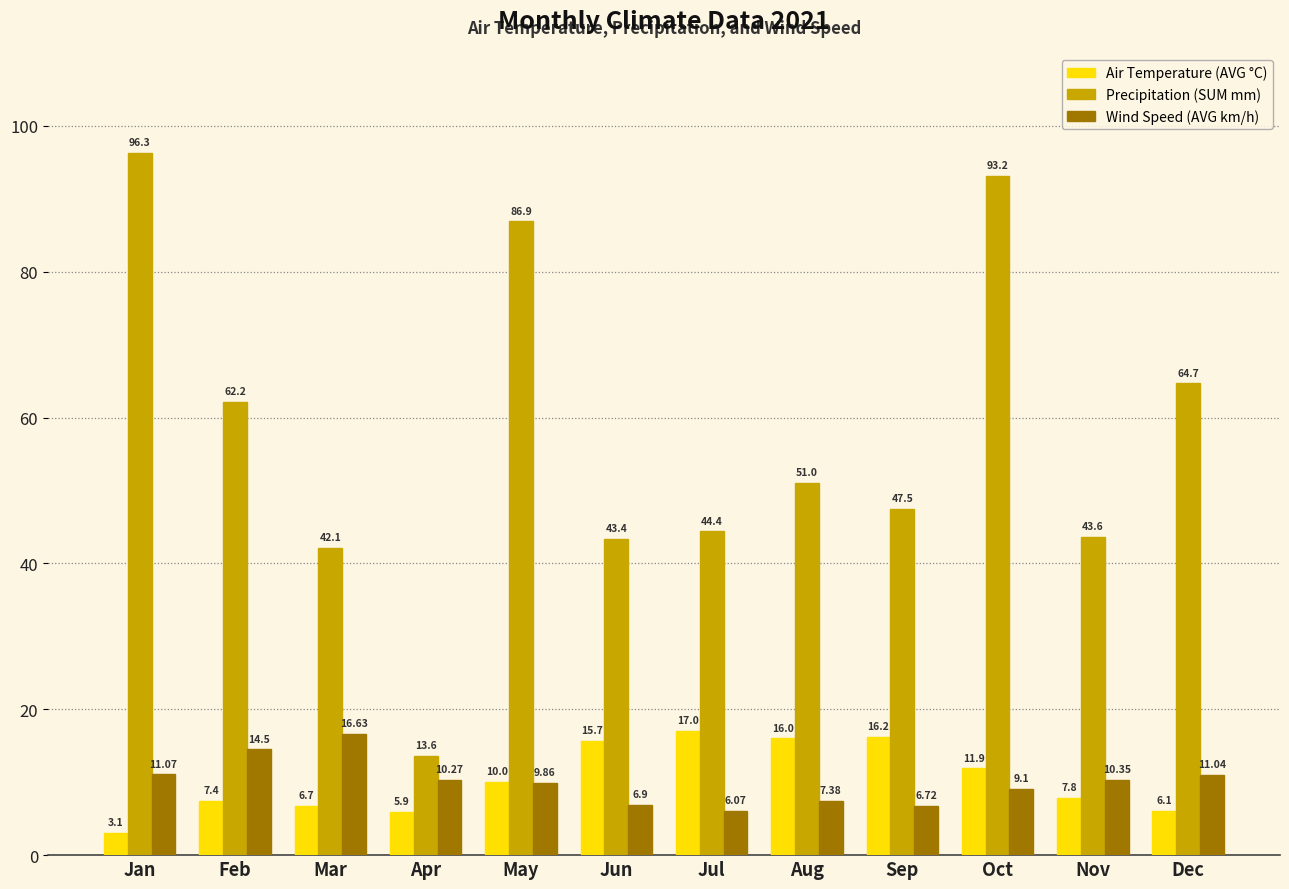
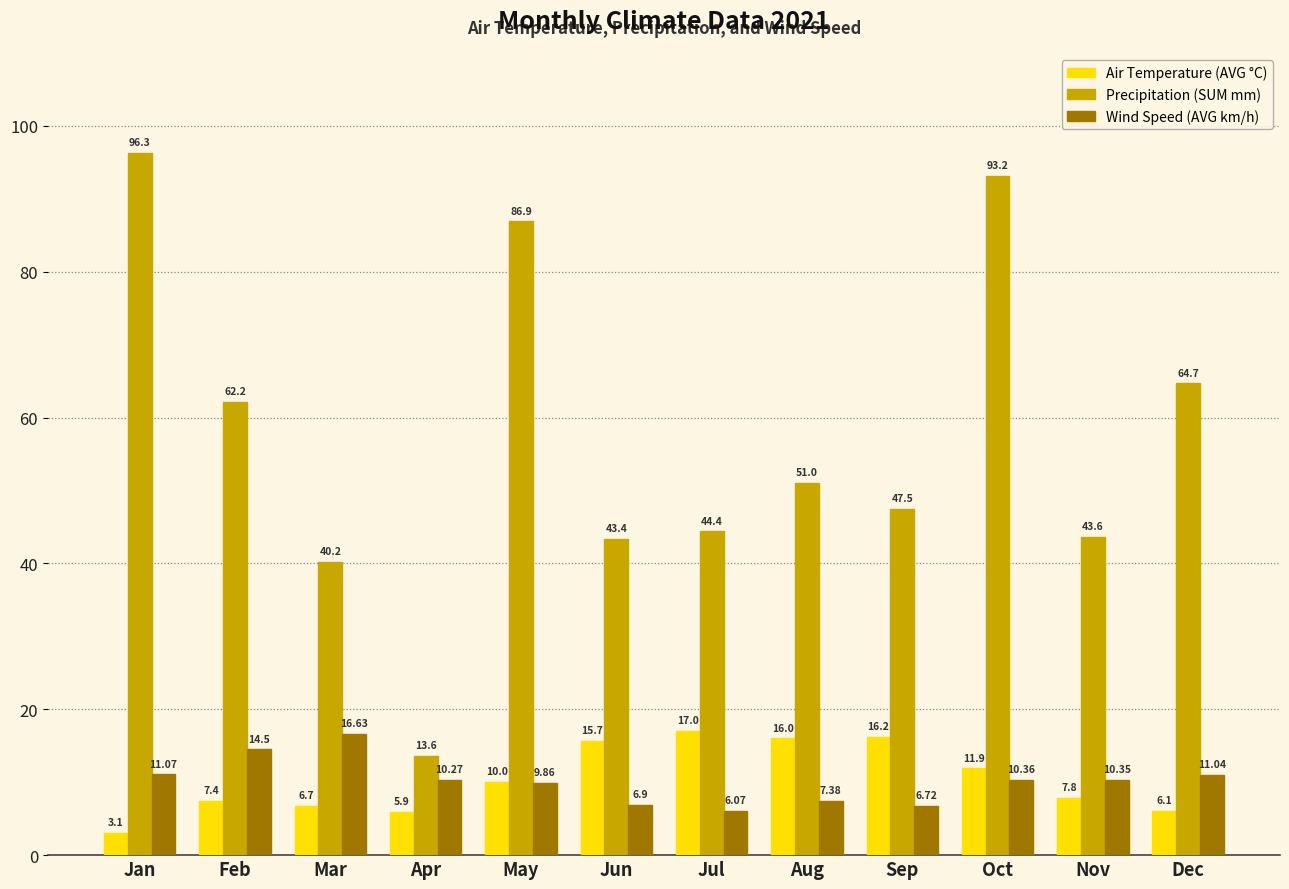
Precipitation (SUM mm), Mar: 42.1 -> 40.2
Wind Speed (AVG km/h), Oct: 9.1 -> 10.36
